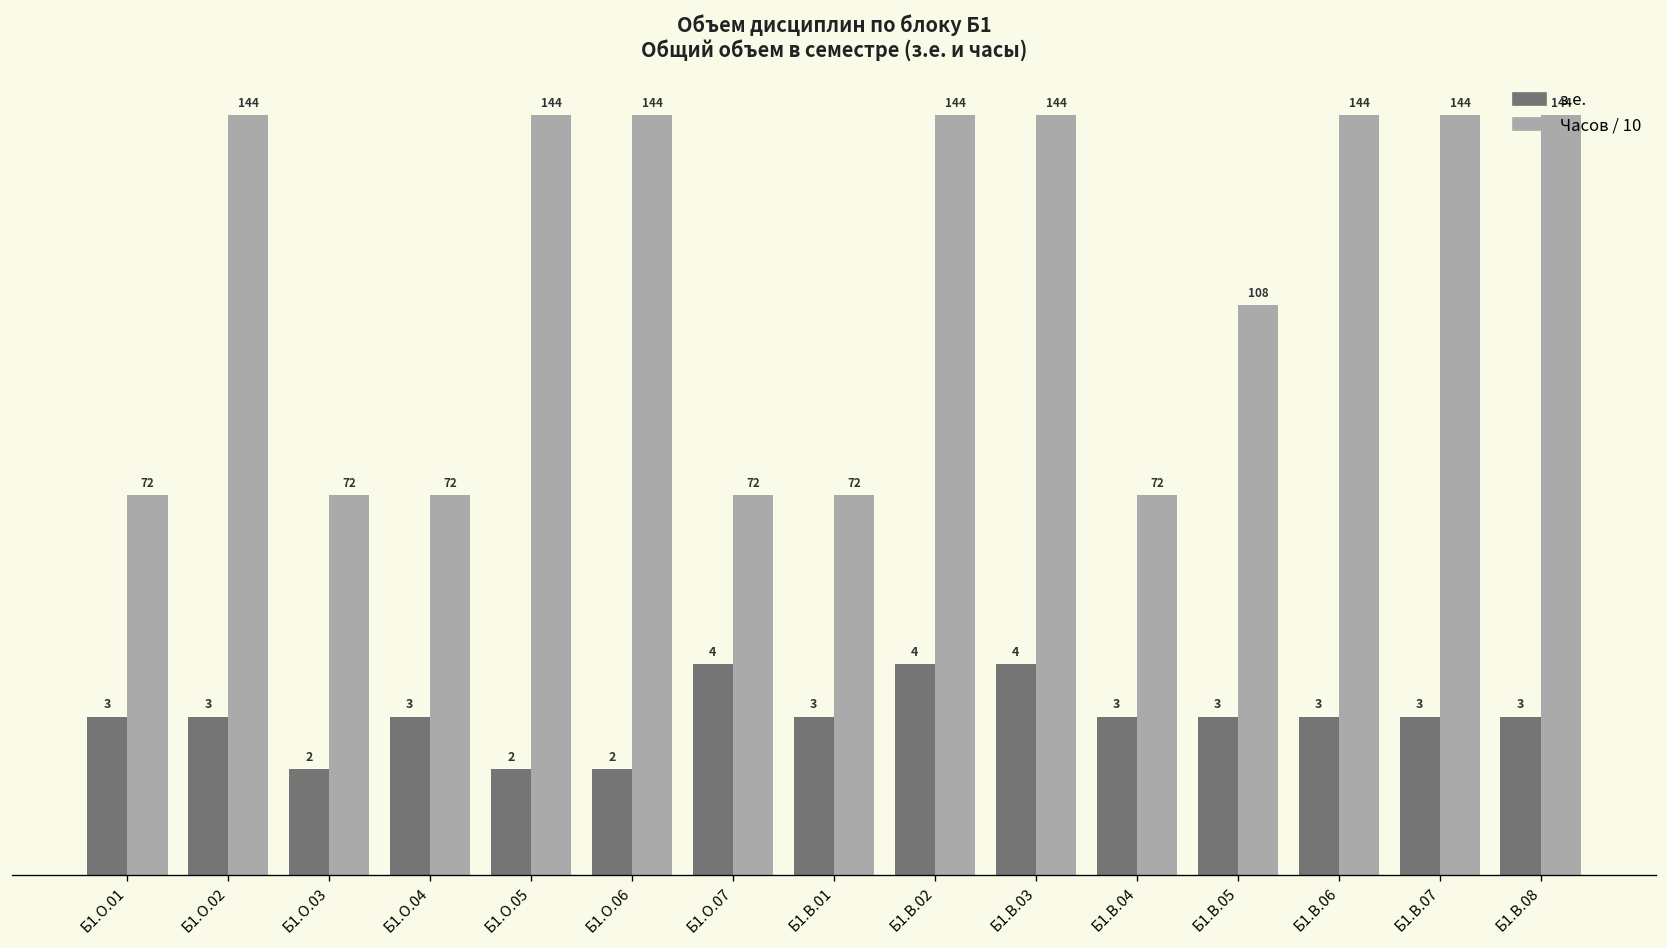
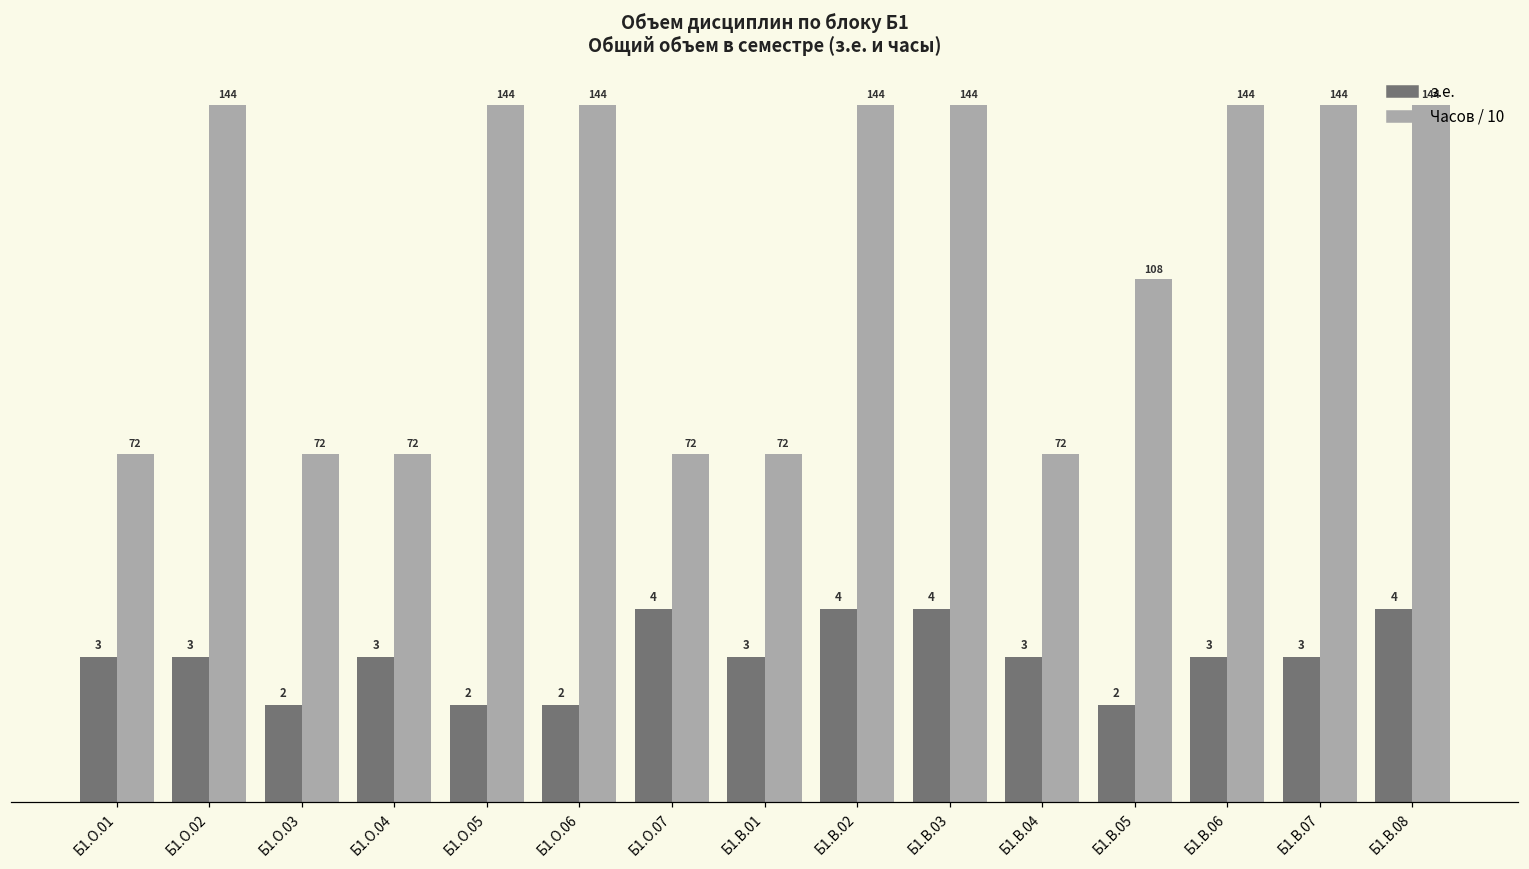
з.е., Б1.В.05: 3 -> 2
з.е., Б1.В.08: 3 -> 4
